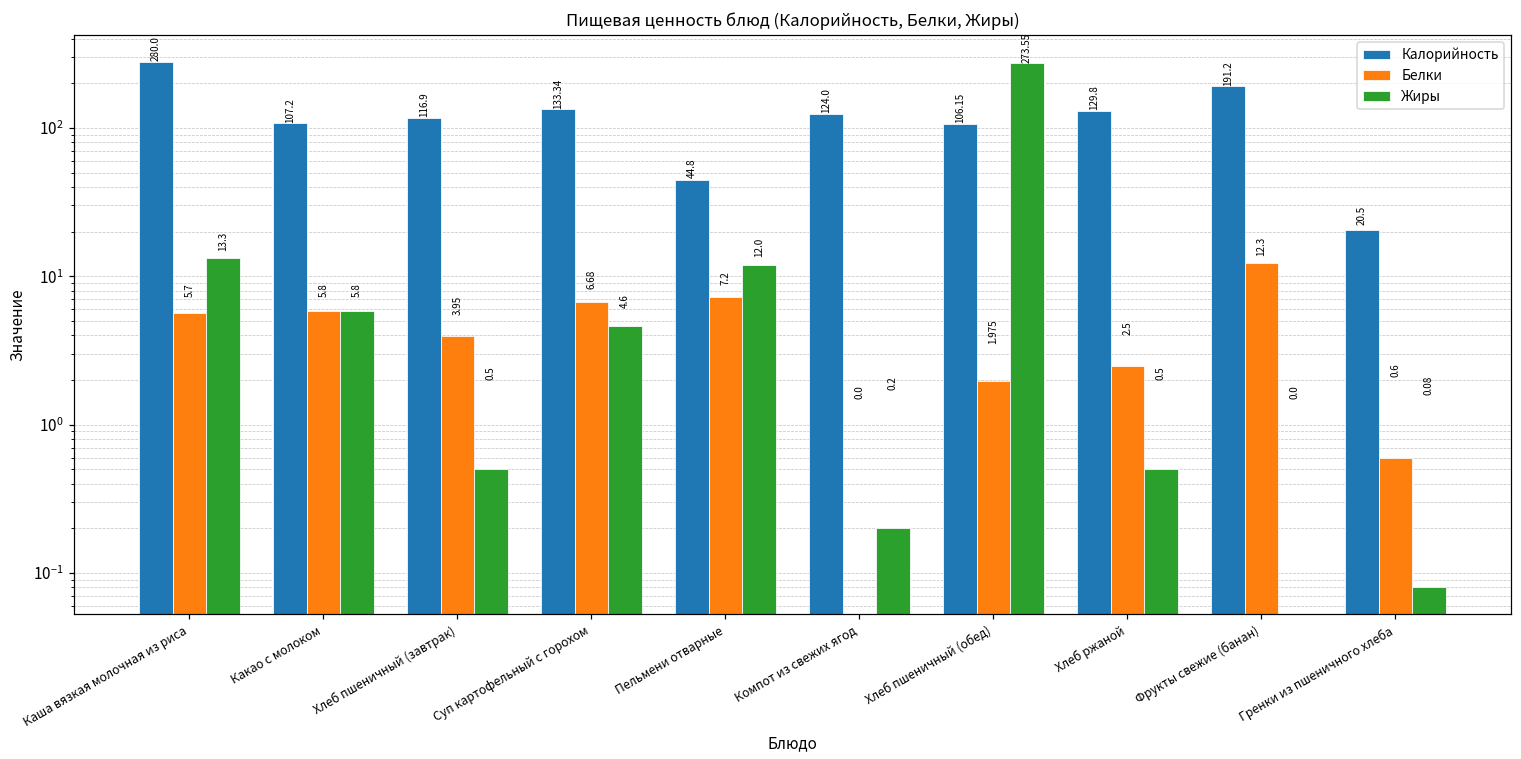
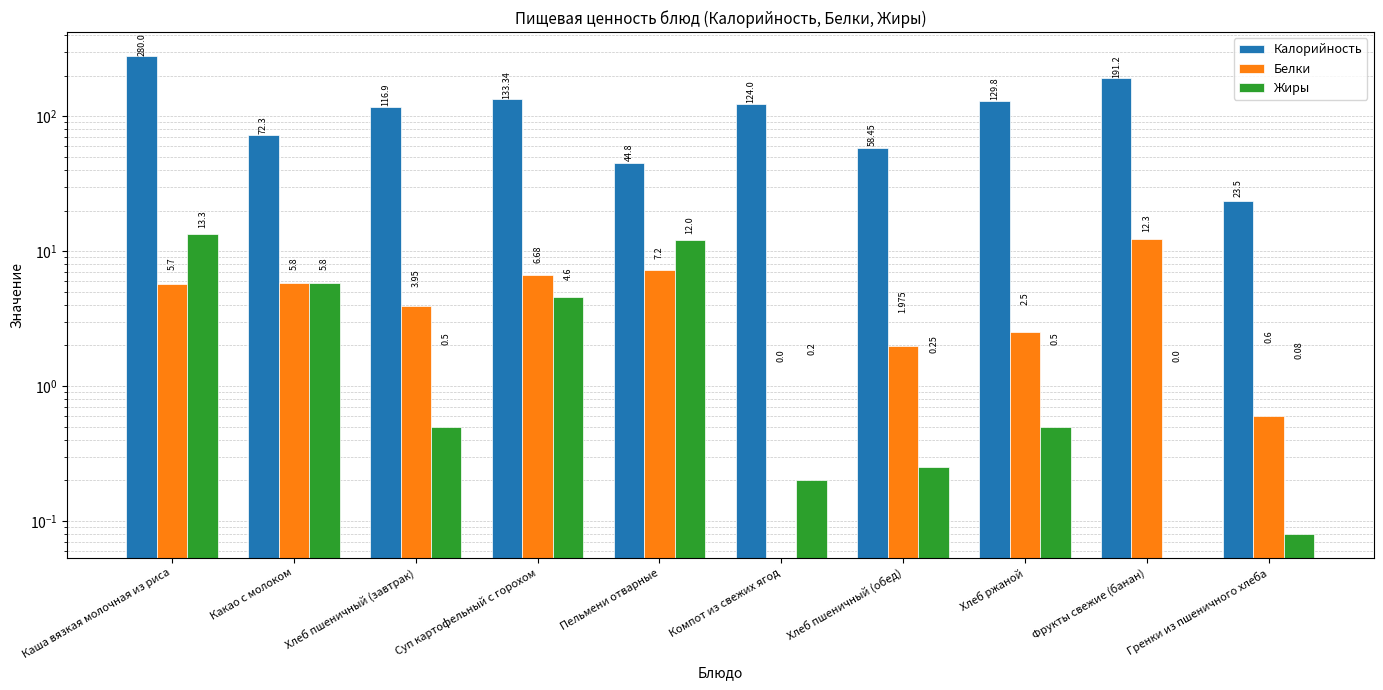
Калорийность, Какао с молоком: 107.2 -> 72.3
Калорийность, Хлеб пшеничный (обед): 106.15 -> 58.45
Жиры, Хлеб пшеничный (обед): 273.55 -> 0.25
Калорийность, Гренки из пшеничного хлеба: 20.5 -> 23.5
